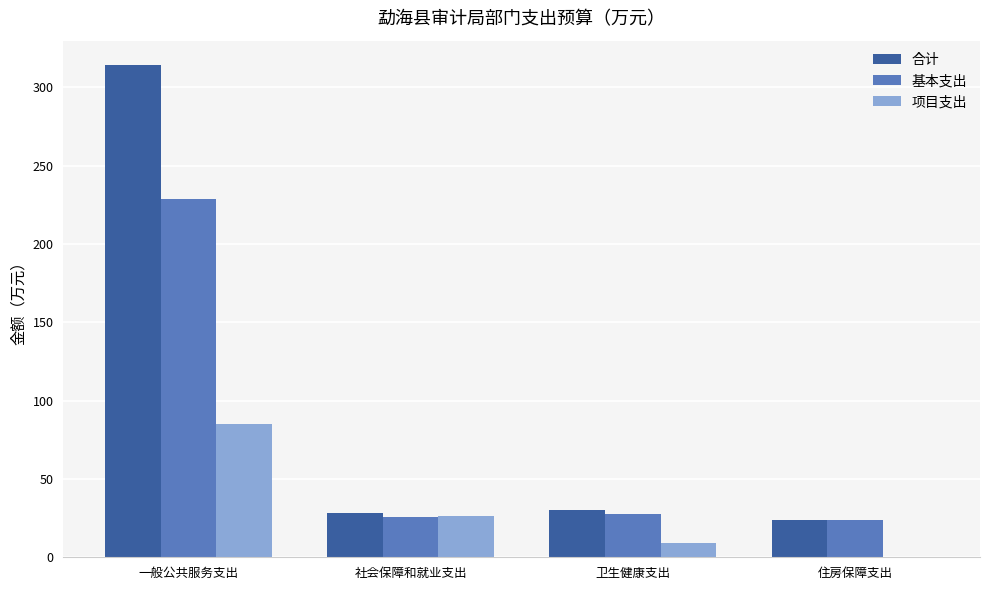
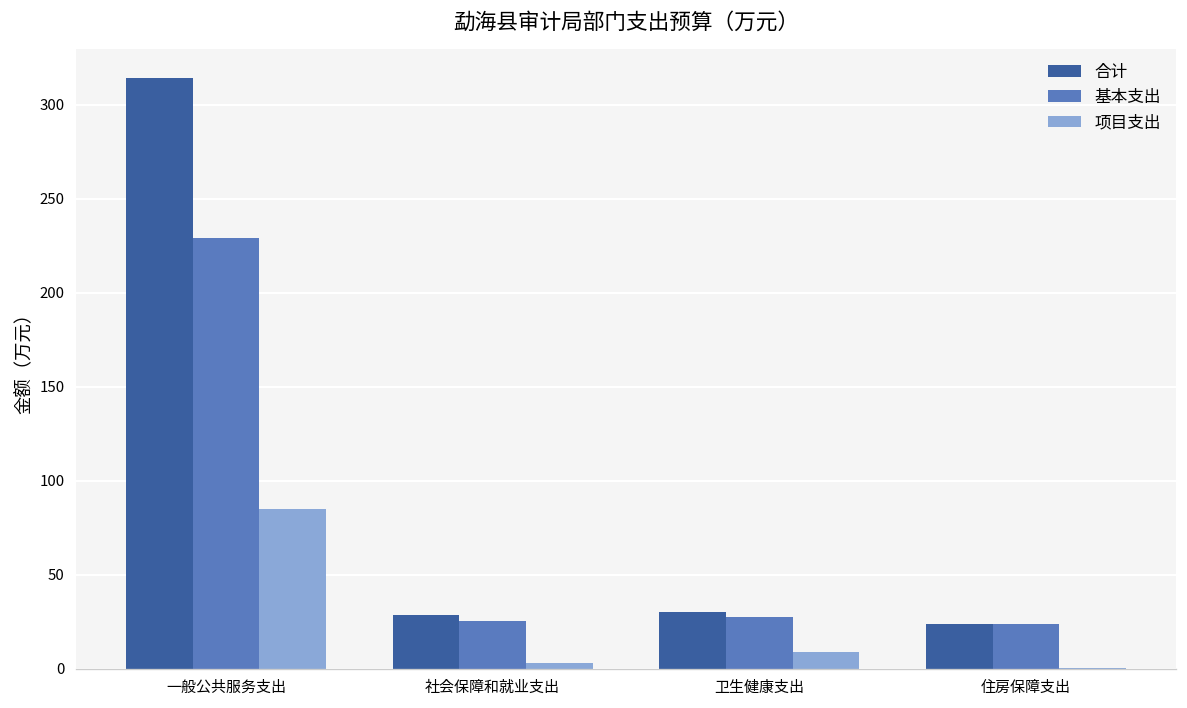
项目支出, 社会保障和就业支出: 26 -> 3
